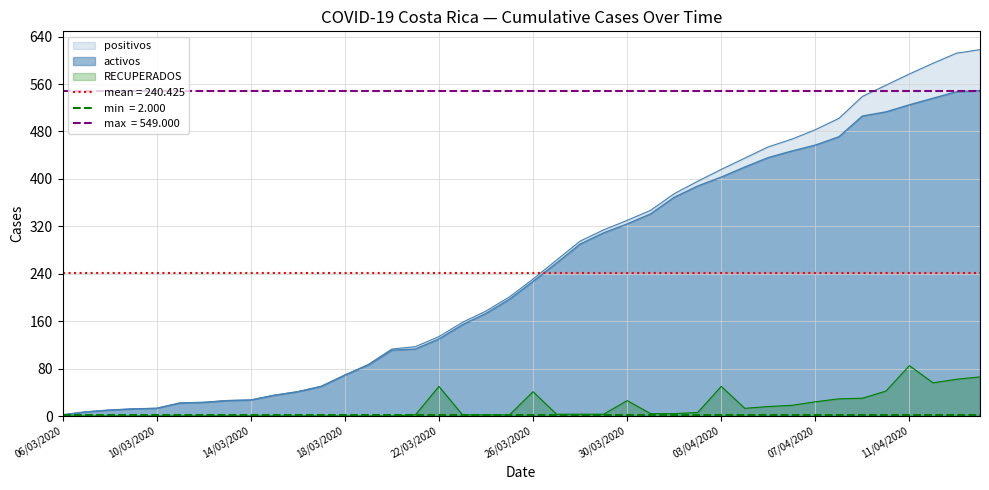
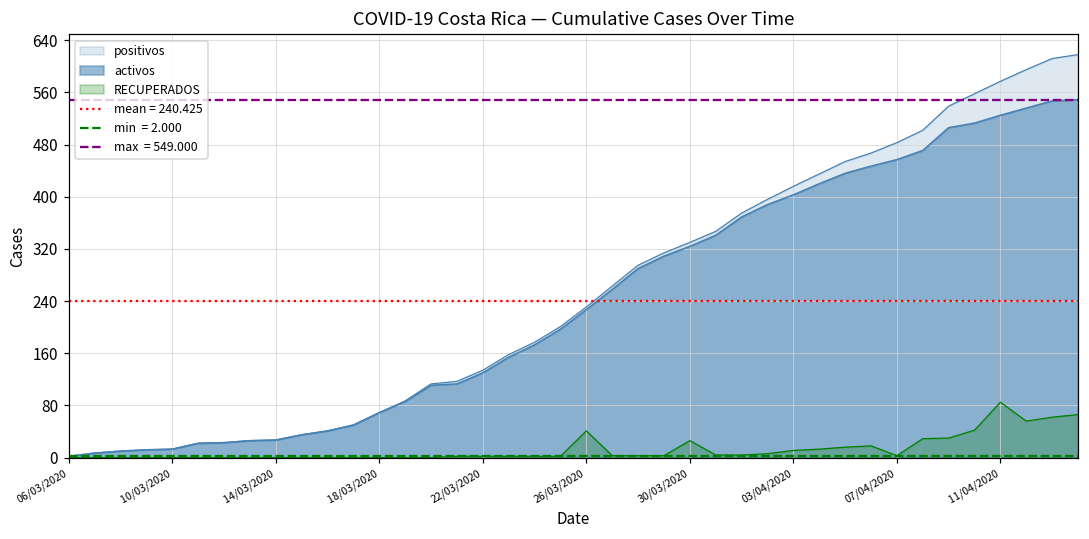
RECUPERADOS, 22/03/2020: 50 -> 0
RECUPERADOS, 03/04/2020: 50 -> 10
RECUPERADOS, 07/04/2020: 20 -> 0
